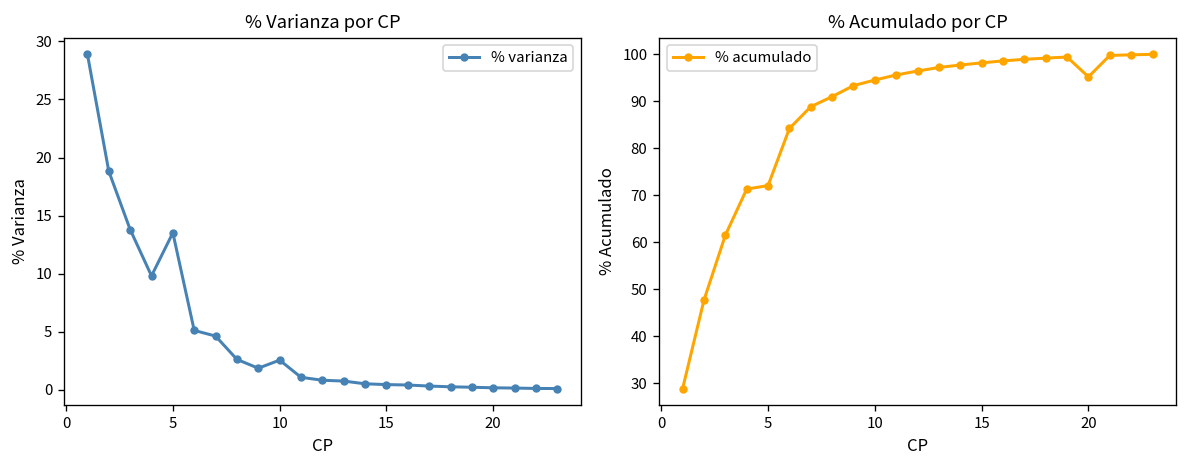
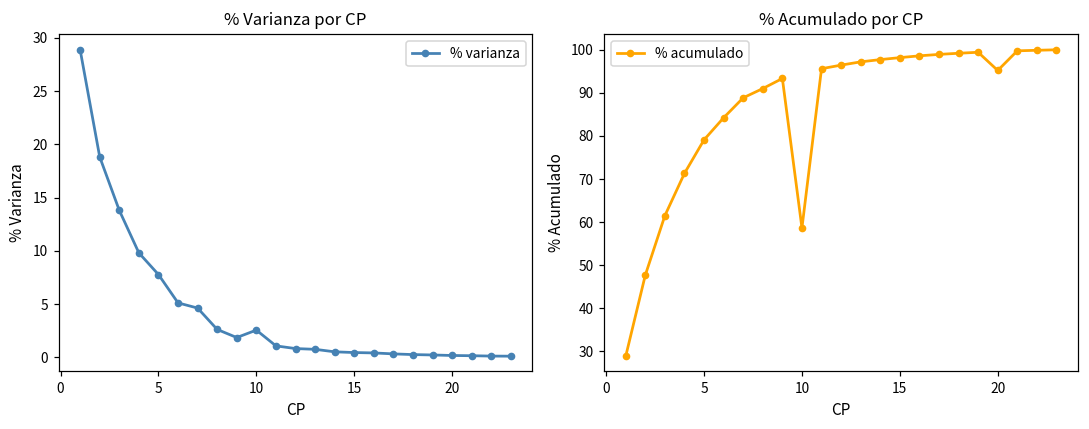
% Varianza por CP, 5: 14 -> 8
% Acumulado por CP, 5: 72 -> 79
% Acumulado por CP, 10: 95 -> 59
